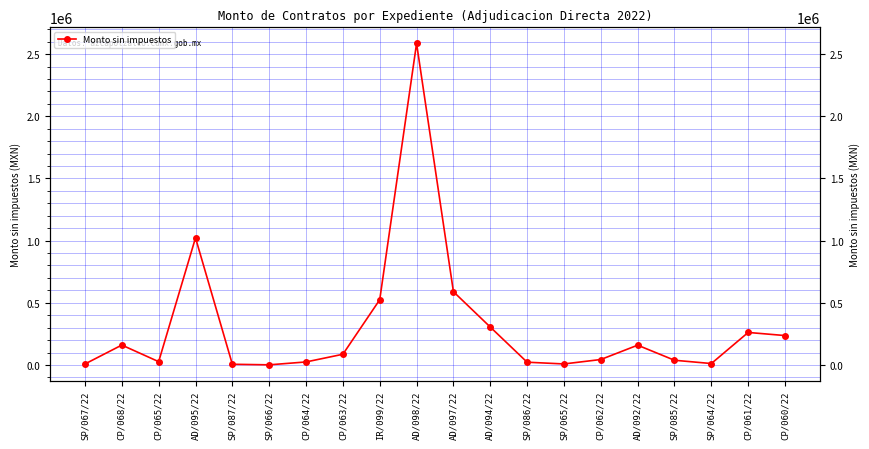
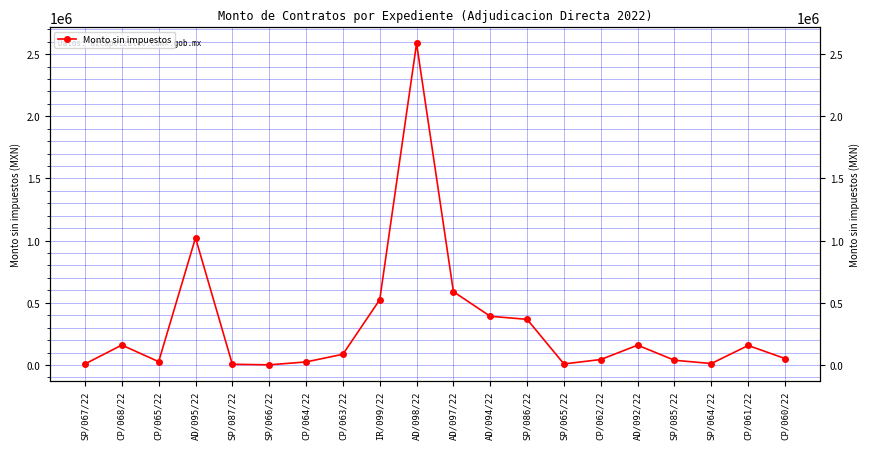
AD/094/22: 300000 -> 390000
SP/086/22: 20000 -> 370000
CP/061/22: 260000 -> 160000
CP/060/22: 240000 -> 50000
